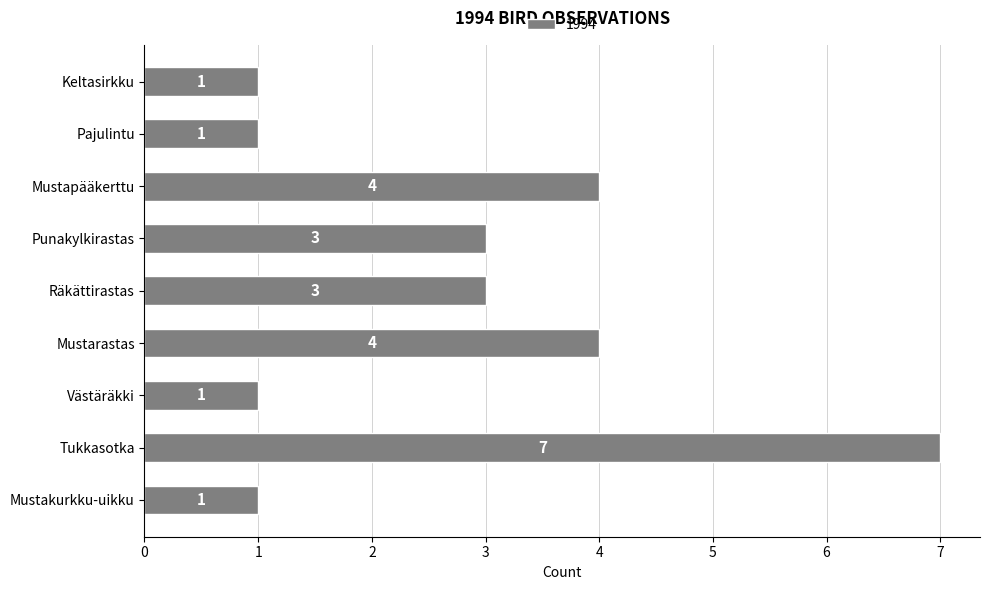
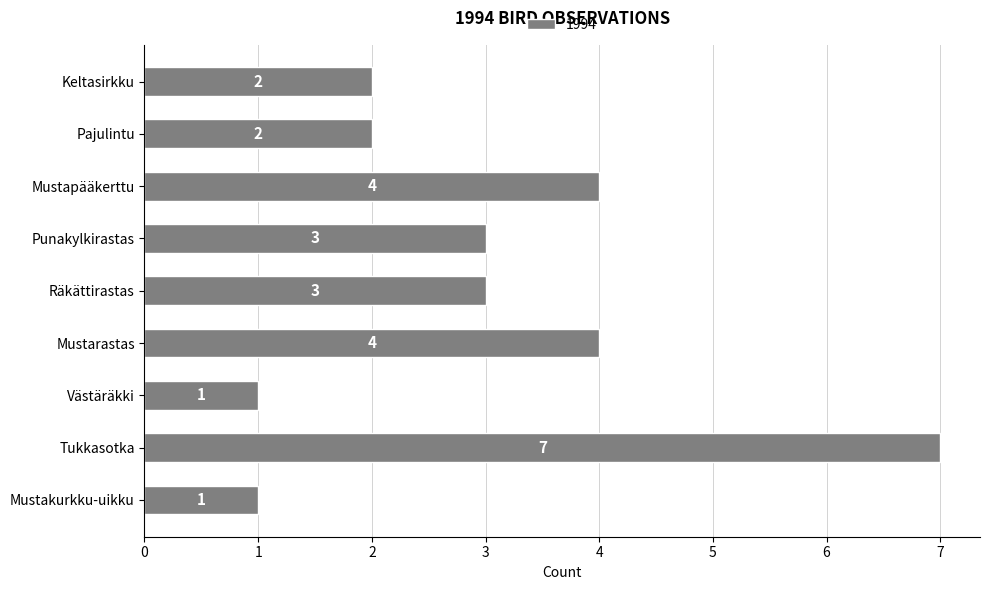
Keltasirkku: 1 -> 2
Pajulintu: 1 -> 2
